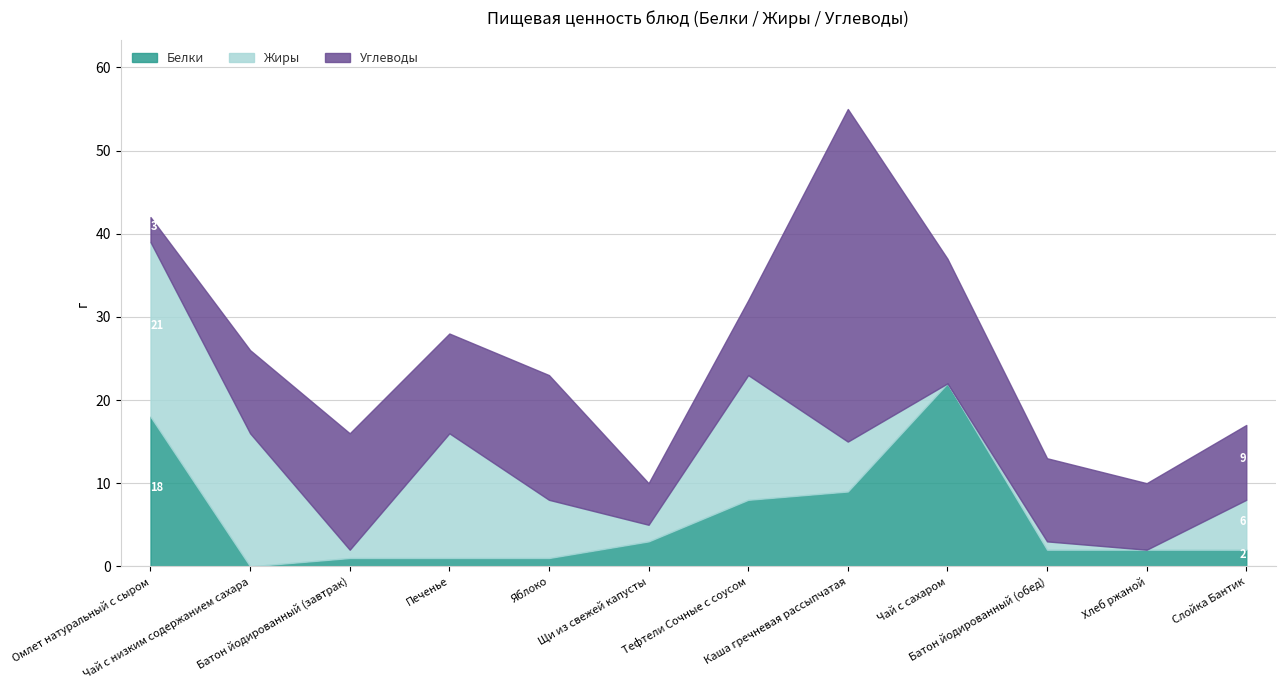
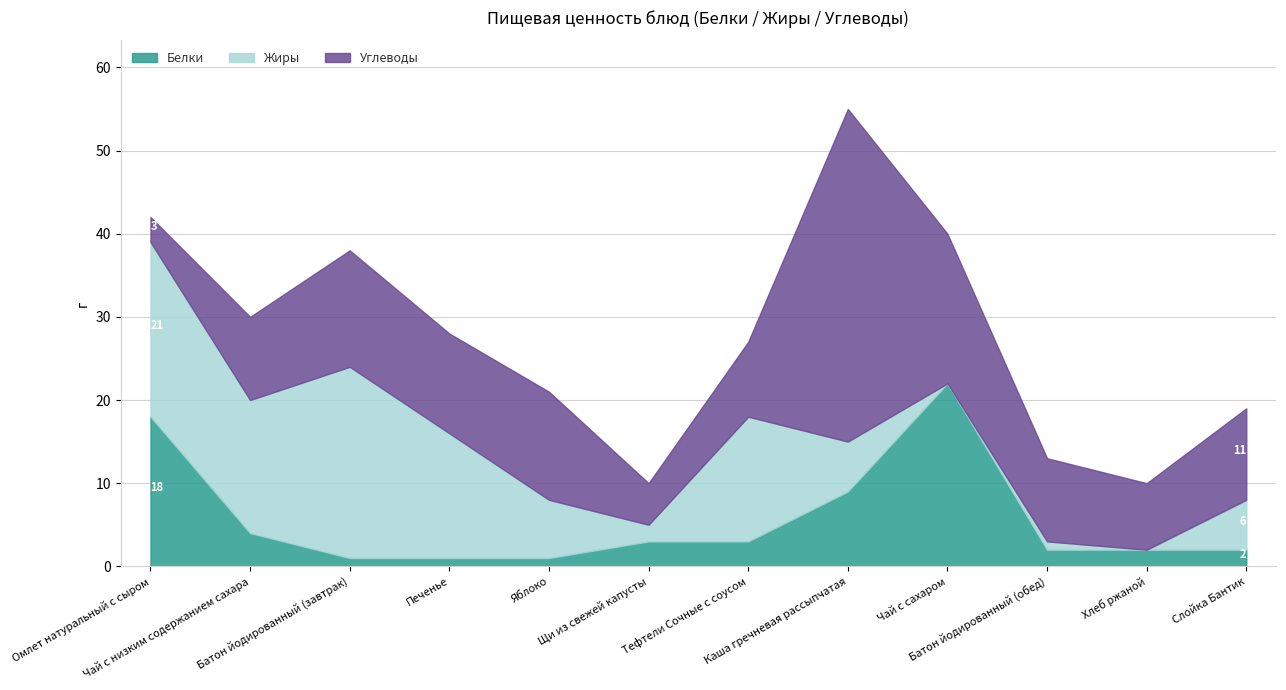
Белки, Чай с низким содержанием сахара: 0 -> 4
Жиры, Батон йодированный (завтрак): 1 -> 23
Углеводы, Яблоко: 15 -> 13
Белки, Тефтели Сочные с соусом: 8 -> 3
Углеводы, Чай с сахаром: 15 -> 18
Углеводы, Слойка Бантик: 9 -> 11
